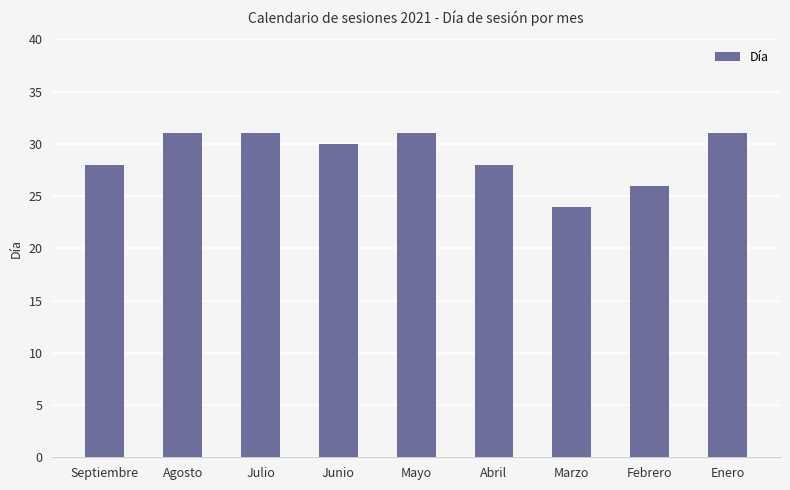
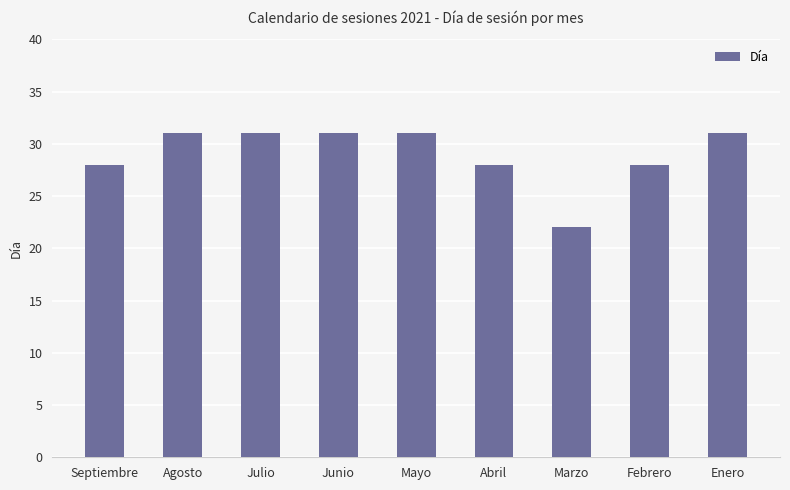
Junio: 30 -> 31
Marzo: 24 -> 22
Febrero: 26 -> 28
